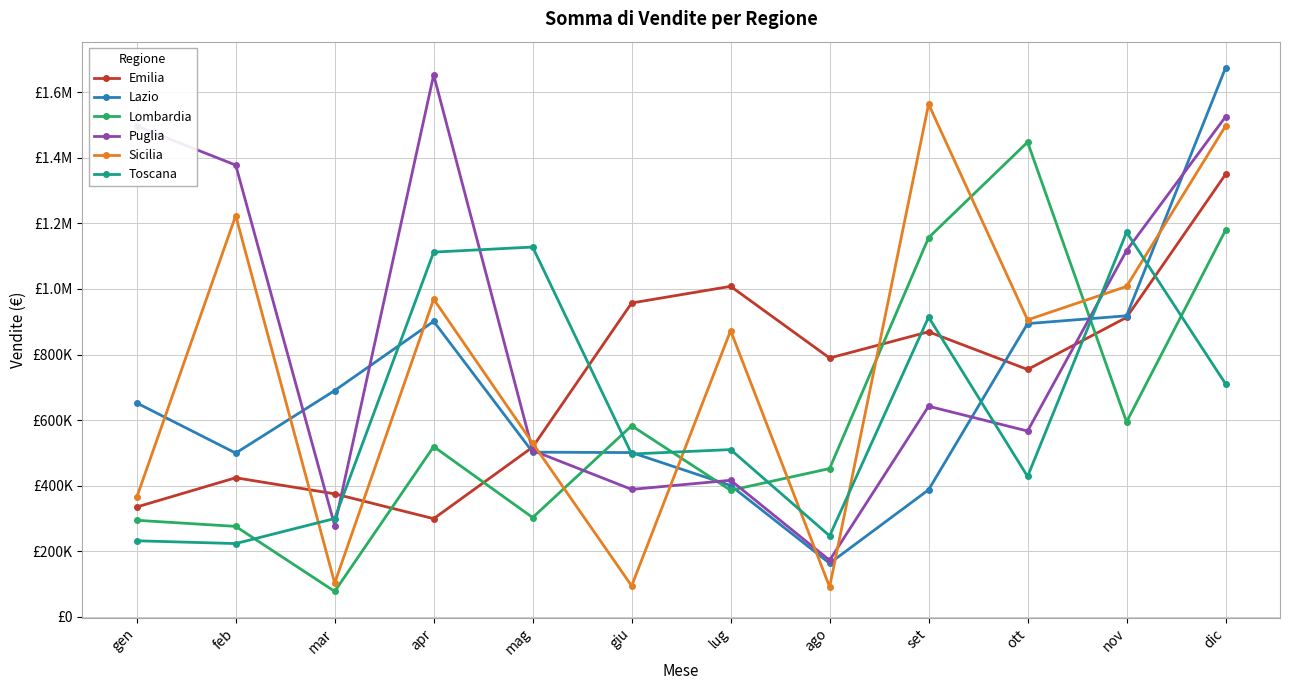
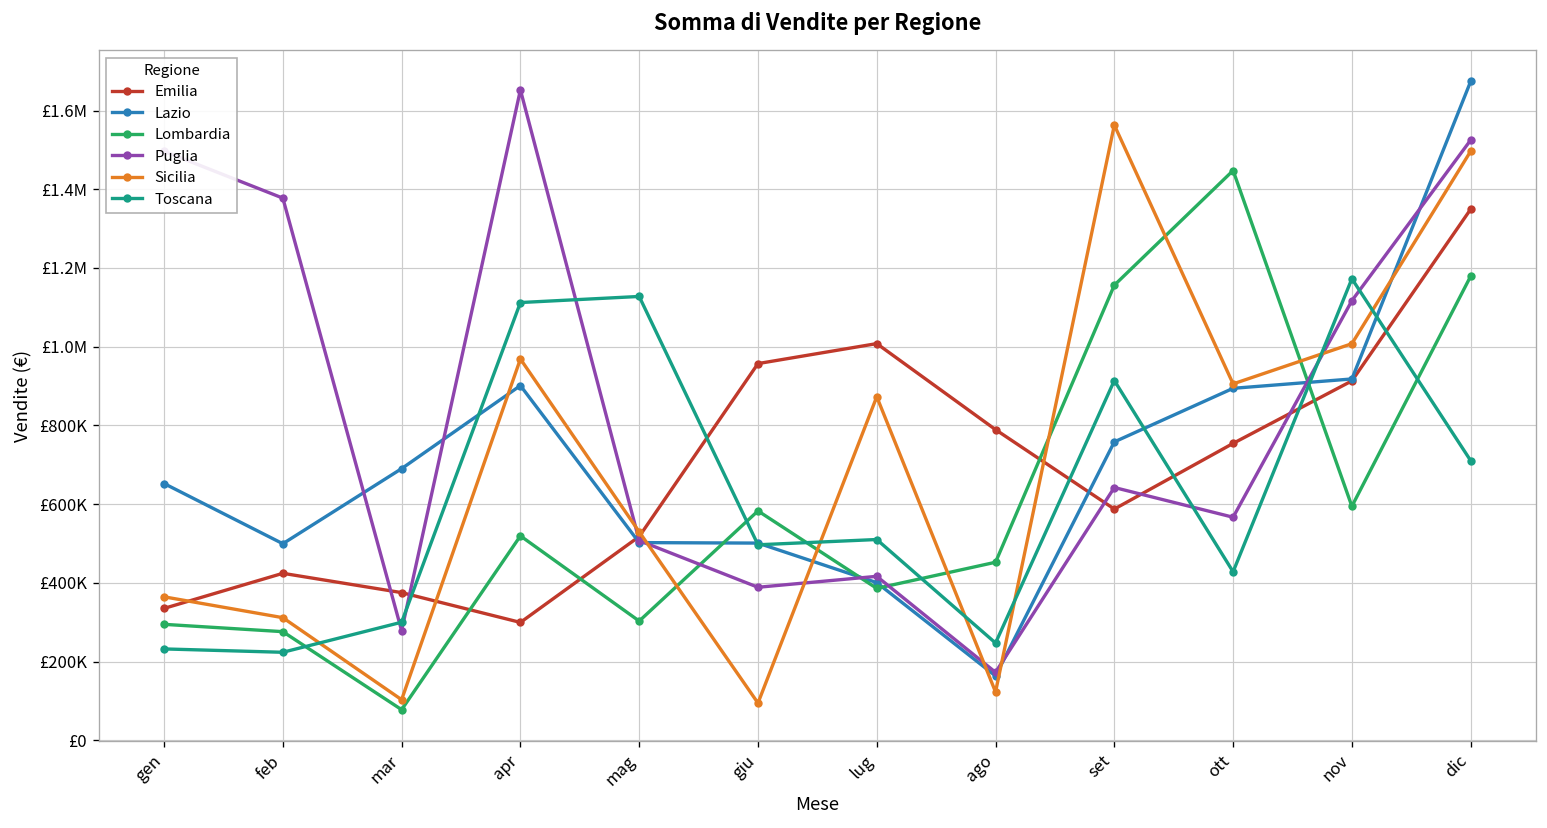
Sicilia, feb: £1220000 -> £310000
Sicilia, ago: £90000 -> £120000
Emilia, set: £870000 -> £590000
Lazio, set: £390000 -> £760000
